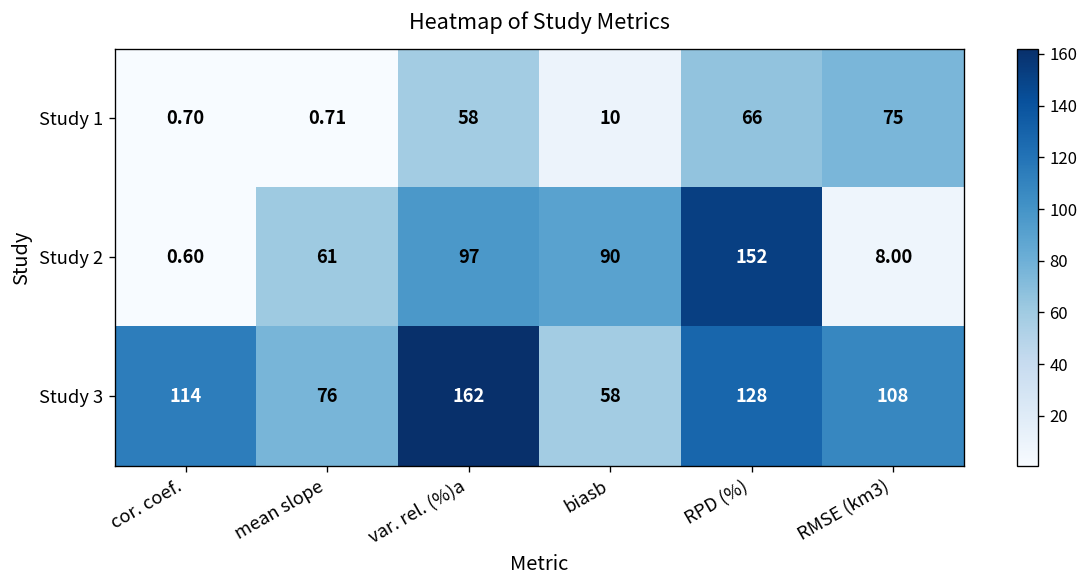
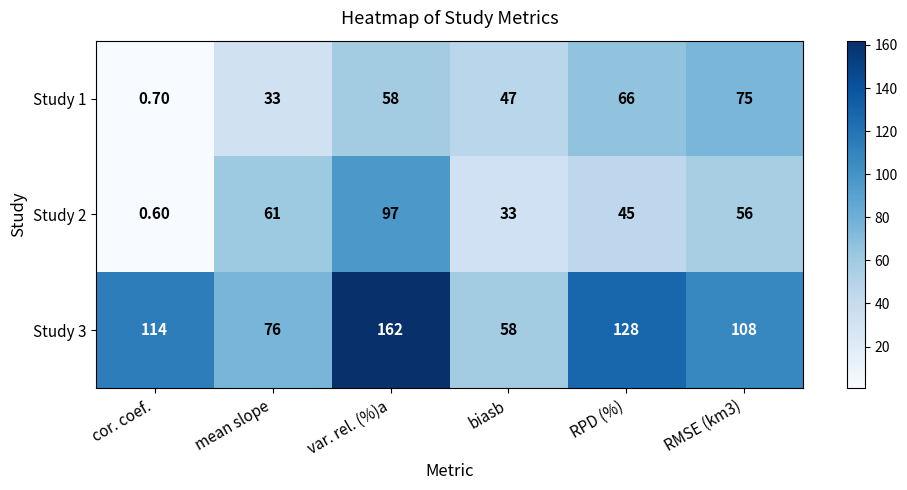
Study 1, mean slope: 0.71 -> 33
Study 1, biasb: 10 -> 47
Study 2, biasb: 90 -> 33
Study 2, RPD (%): 152 -> 45
Study 2, RMSE (km3): 8.00 -> 56
